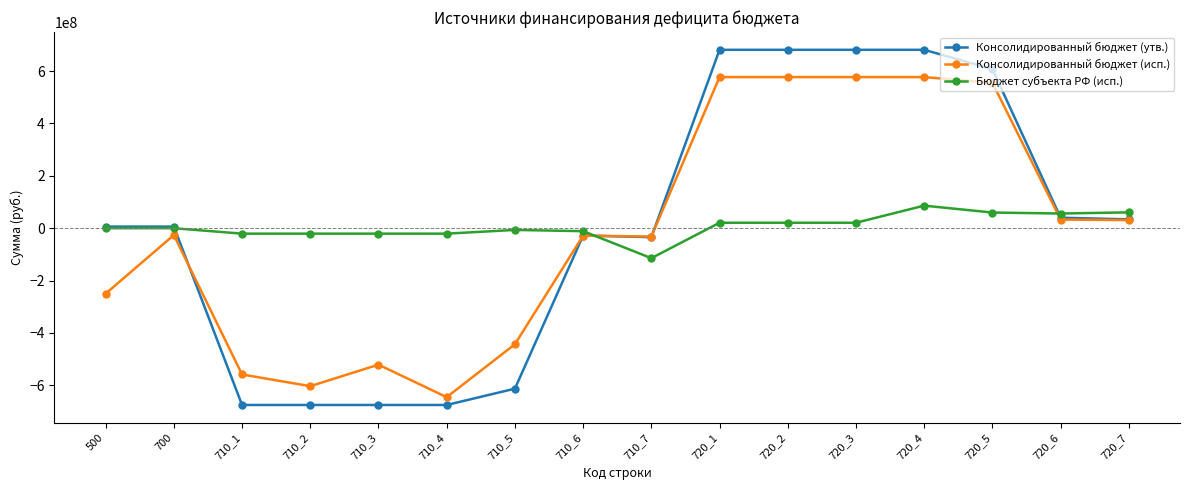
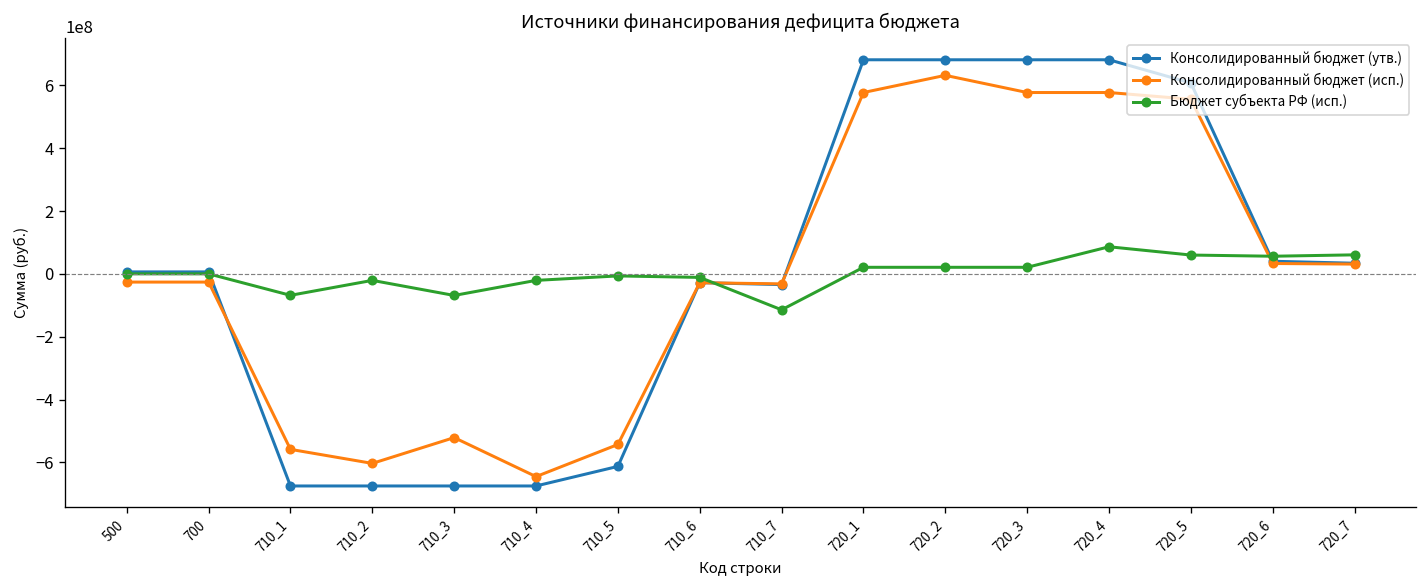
Консолидированный бюджет (исп.), 500: -250000000 -> -30000000
Бюджет субъекта РФ (исп.), 710_1: -20000000 -> -70000000
Бюджет субъекта РФ (исп.), 710_3: -20000000 -> -70000000
Консолидированный бюджет (исп.), 710_5: -440000000 -> -540000000
Консолидированный бюджет (исп.), 720_2: 580000000 -> 630000000
